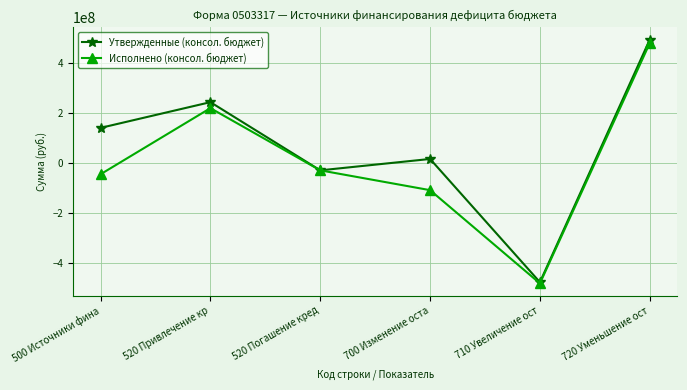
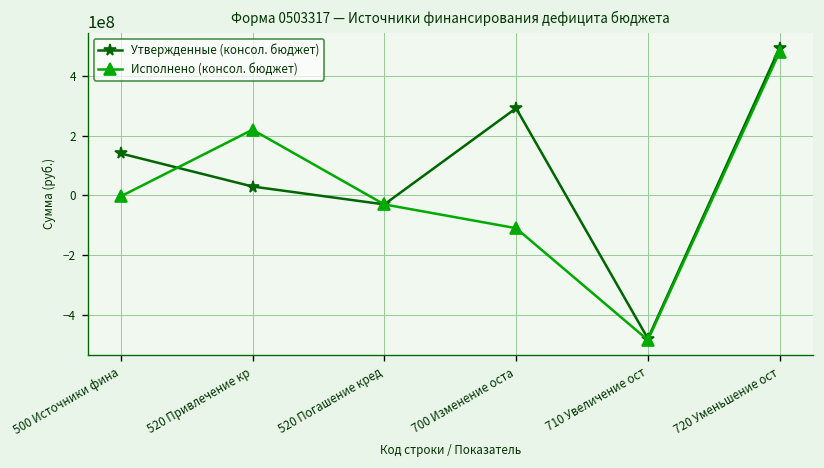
Исполнено (консол. бюджет), 500 Источники фина: -50000000 -> 0
Утвержденные (консол. бюджет), 520 Привлечение кр: 240000000 -> 30000000
Утвержденные (консол. бюджет), 700 Изменение оста: 20000000 -> 290000000
